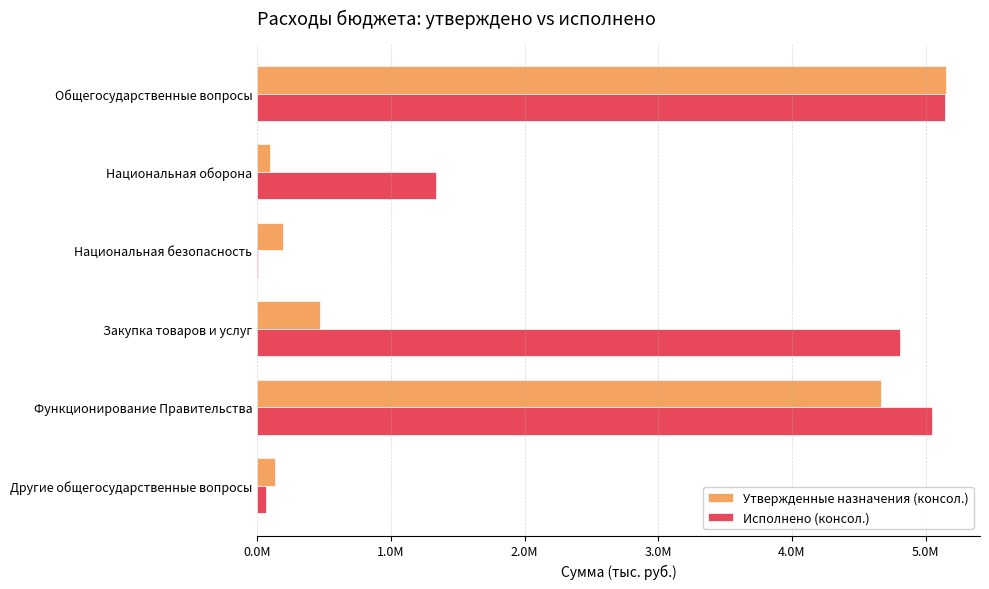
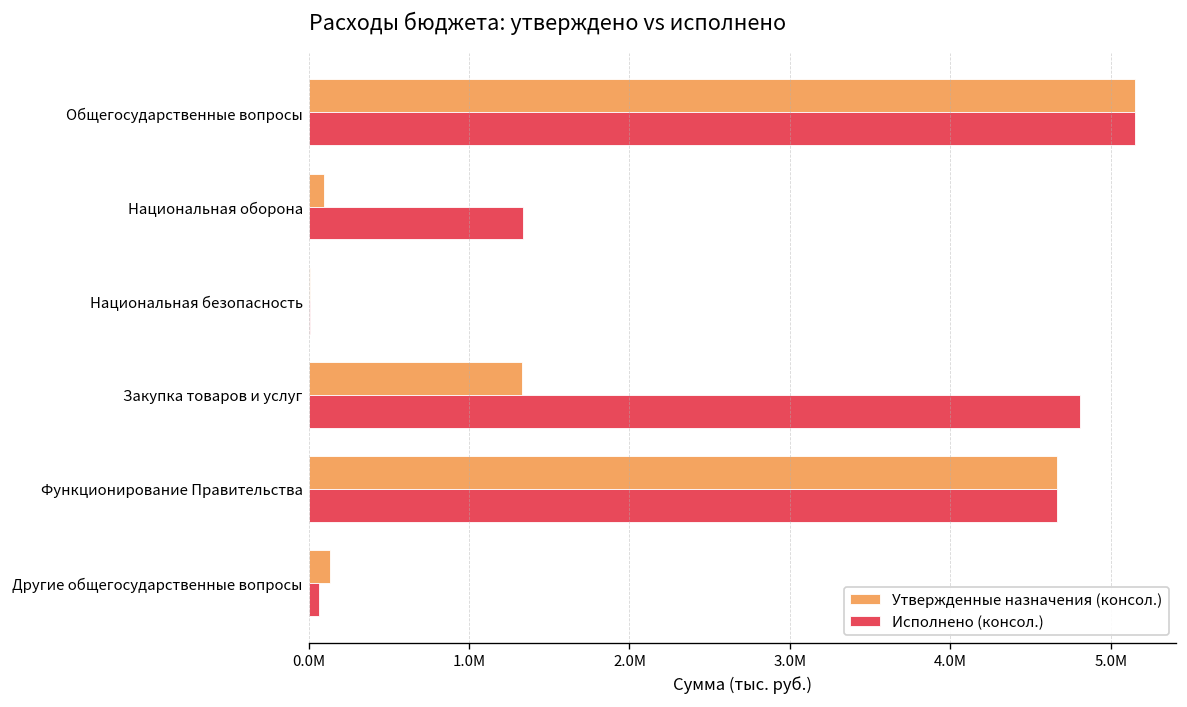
Утвержденные назначения (консол.), Национальная безопасность: 190000 -> 10000
Утвержденные назначения (консол.), Закупка товаров и услуг: 470000 -> 1330000
Исполнено (консол.), Функционирование Правительства: 5050000 -> 4670000
